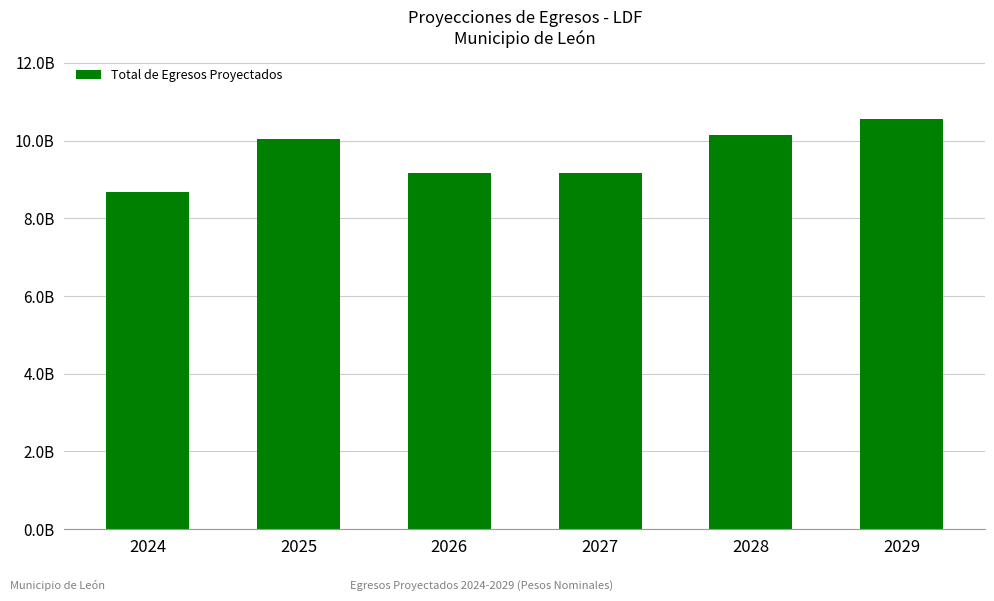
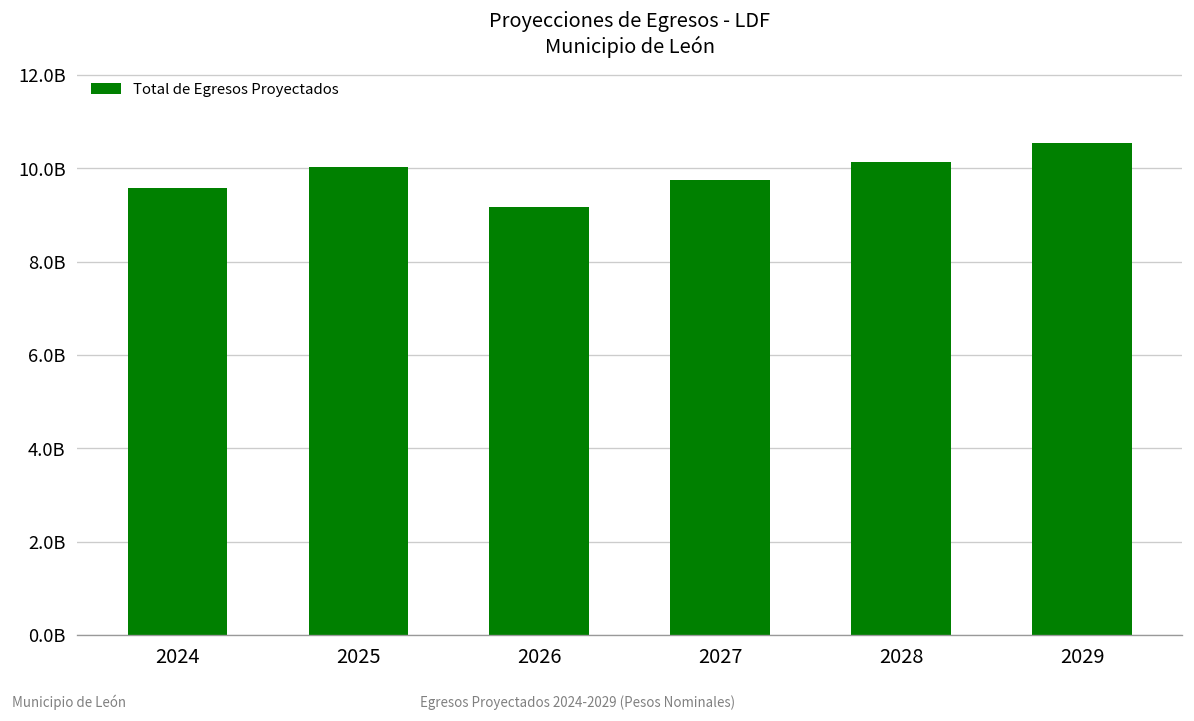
2024: 8700000000 -> 9600000000
2027: 9200000000 -> 9800000000
